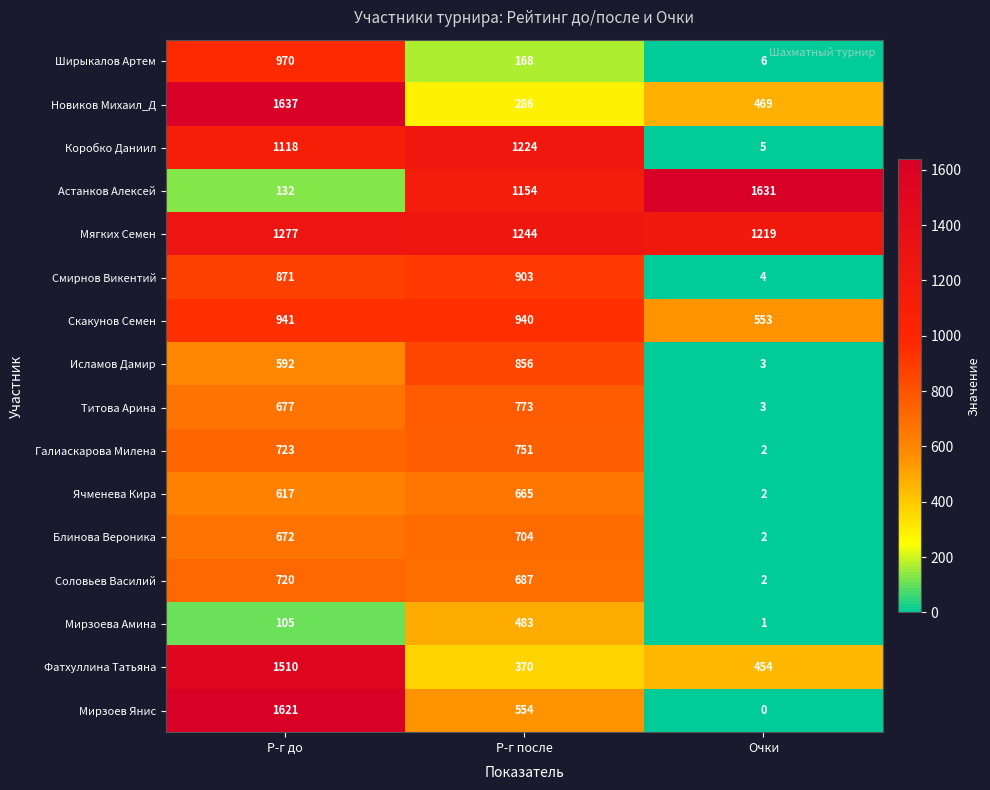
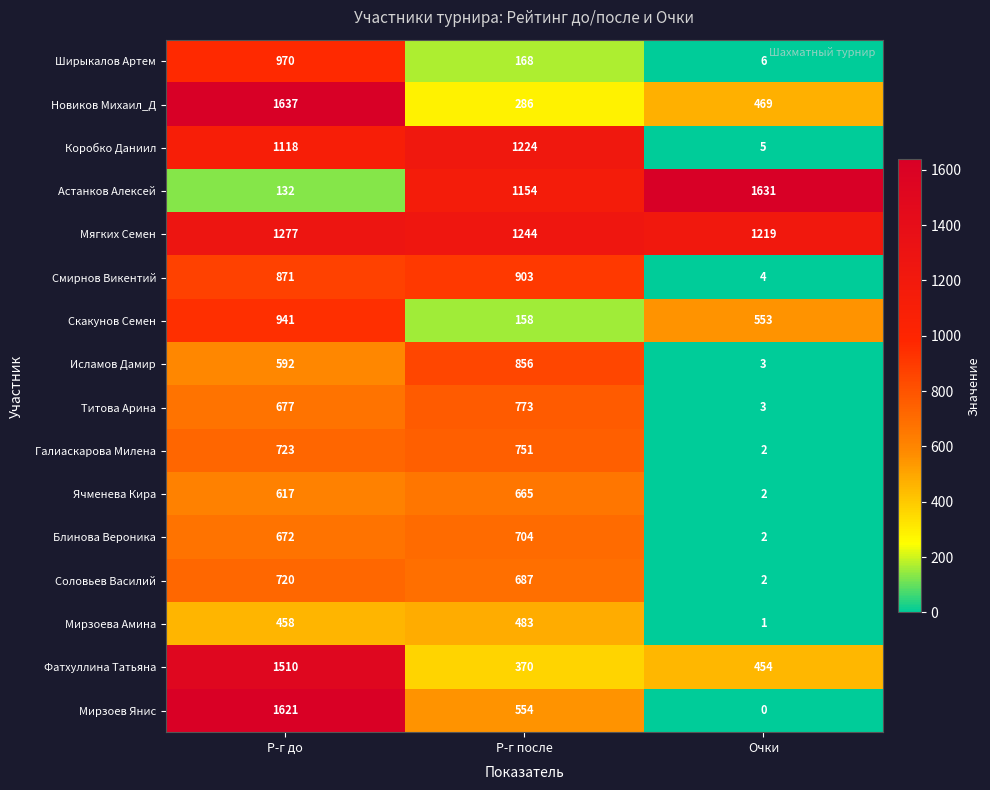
Скакунов Семен, Р-г после: 940 -> 158
Мирзоева Амина, Р-г до: 105 -> 458
